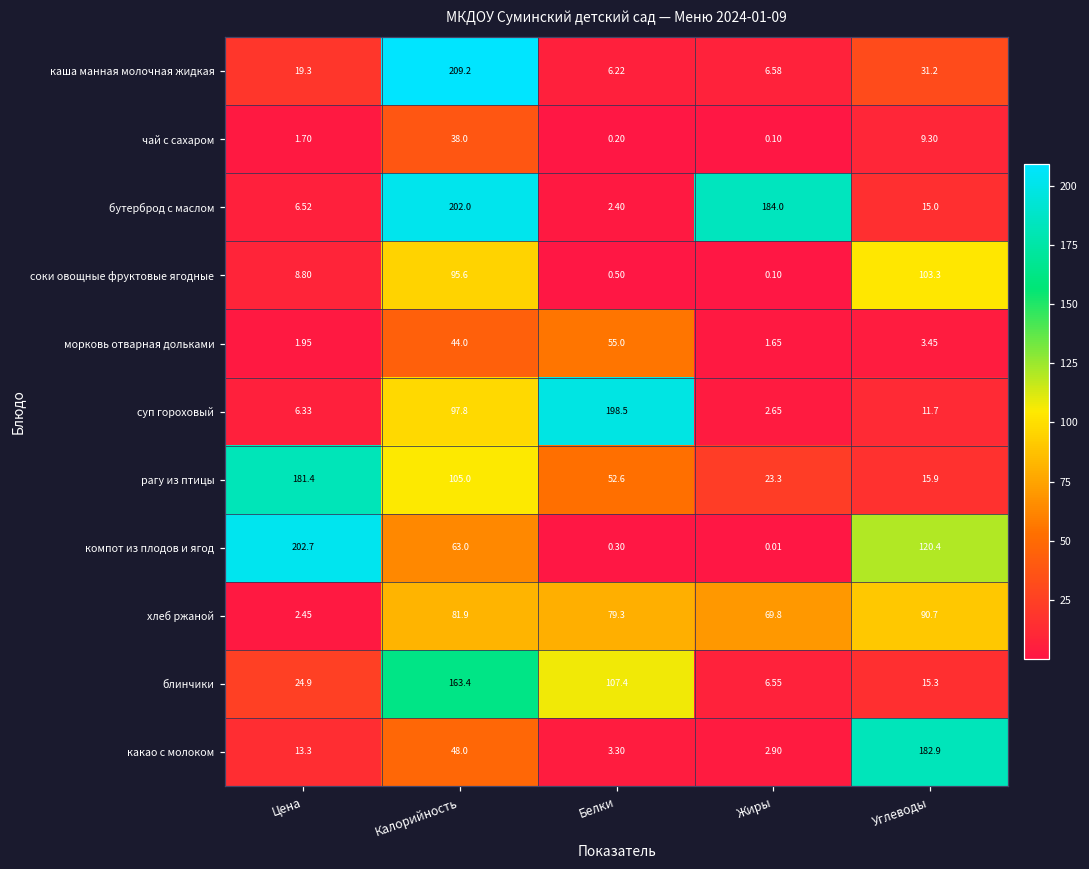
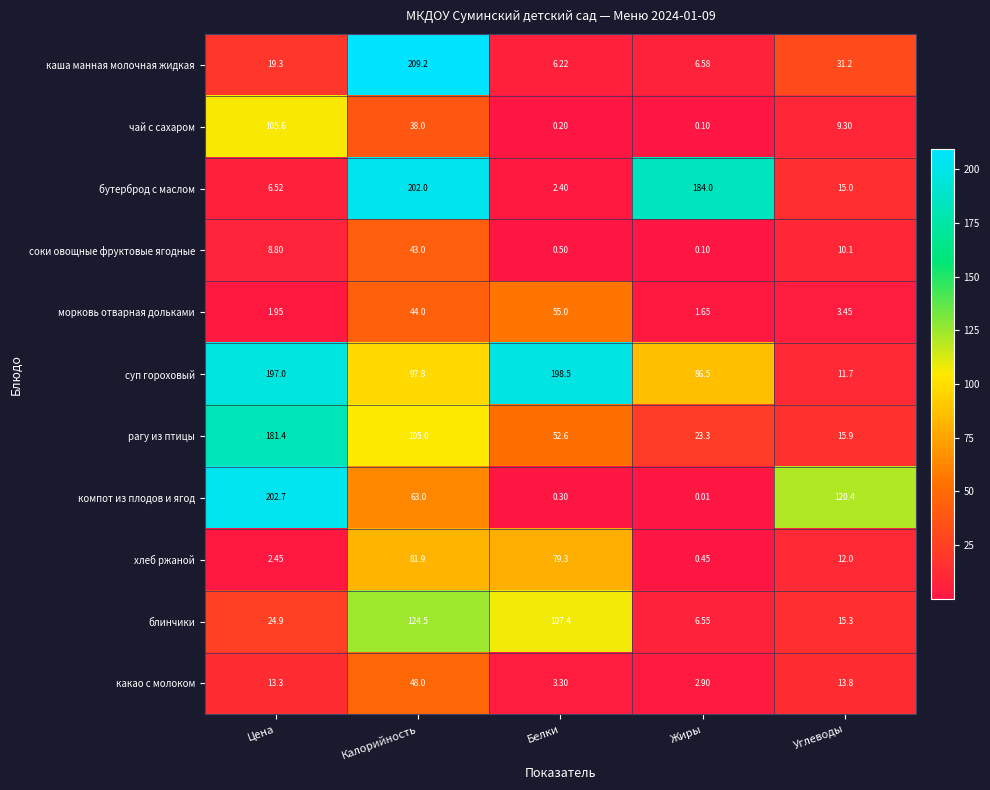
чай с сахаром, Цена: 1.70 -> 105.6
соки овощные фруктовые ягодные, Калорийность: 95.6 -> 43.0
соки овощные фруктовые ягодные, Углеводы: 103.3 -> 10.1
суп гороховый, Цена: 6.33 -> 197.0
суп гороховый, Жиры: 2.65 -> 86.5
хлеб ржаной, Жиры: 69.8 -> 0.45
хлеб ржаной, Углеводы: 90.7 -> 12.0
блинчики, Калорийность: 163.4 -> 124.5
какао с молоком, Углеводы: 182.9 -> 13.8
